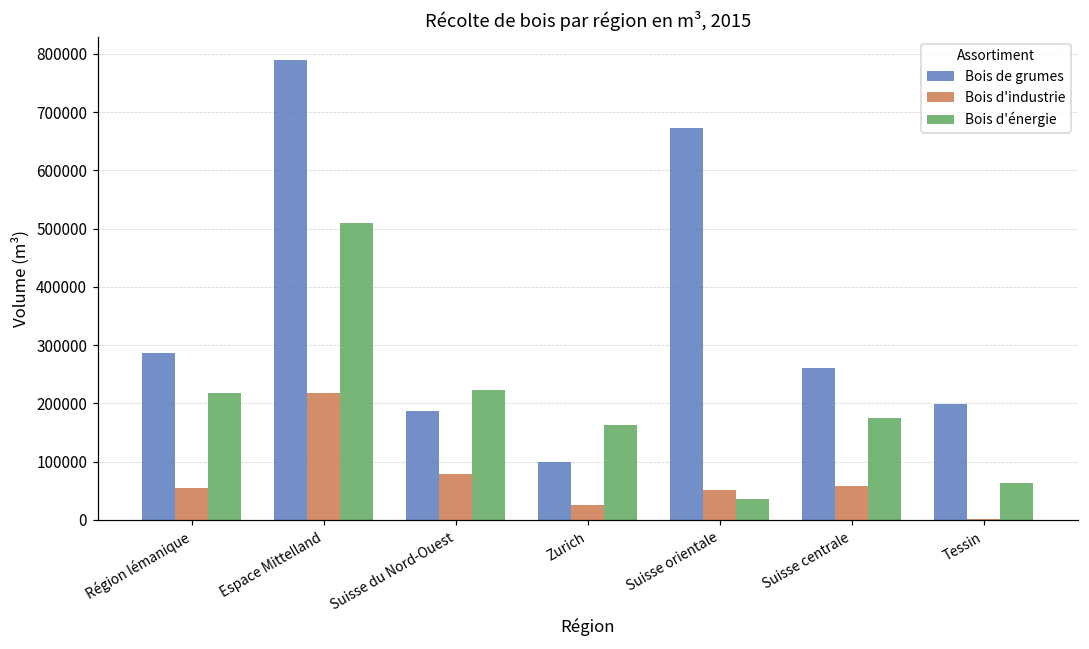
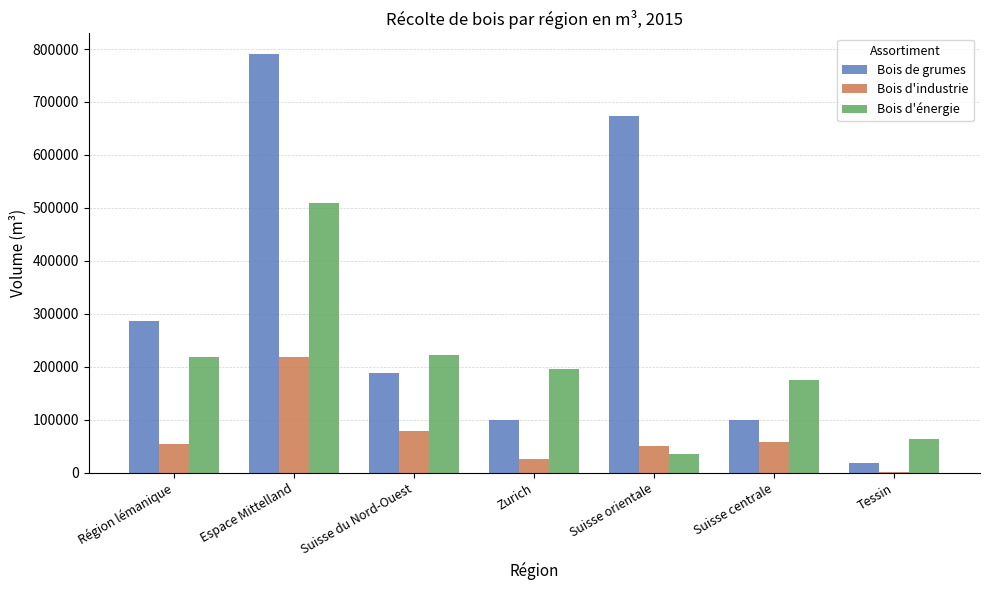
Bois d'énergie, Zurich: 160000 -> 200000
Bois de grumes, Suisse centrale: 260000 -> 100000
Bois de grumes, Tessin: 200000 -> 20000
